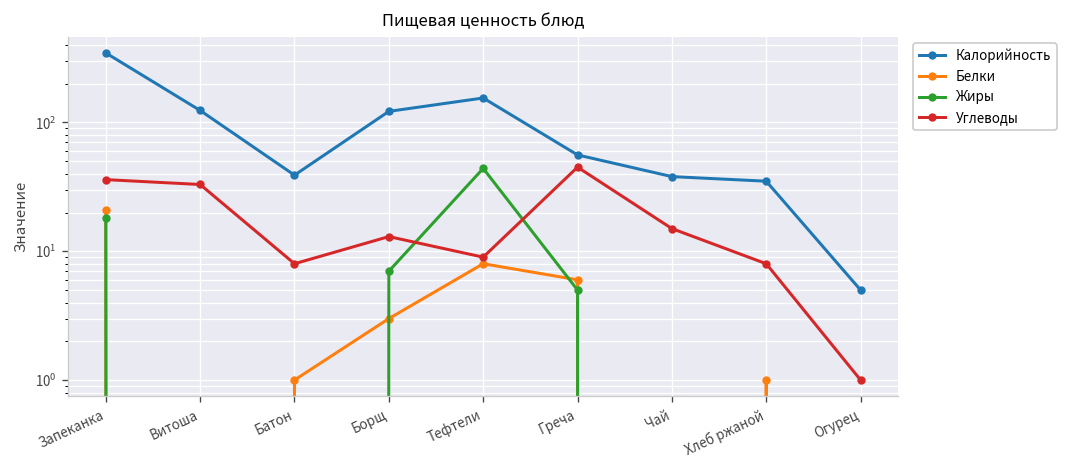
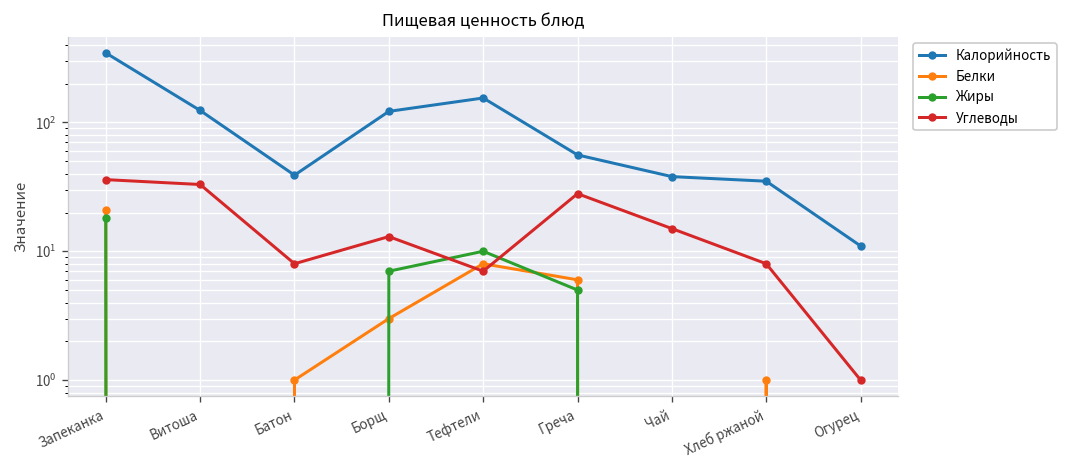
Жиры, Тефтели: 44 -> 10
Углеводы, Тефтели: 9 -> 7
Углеводы, Греча: 45 -> 28
Калорийность, Огурец: 5 -> 11
